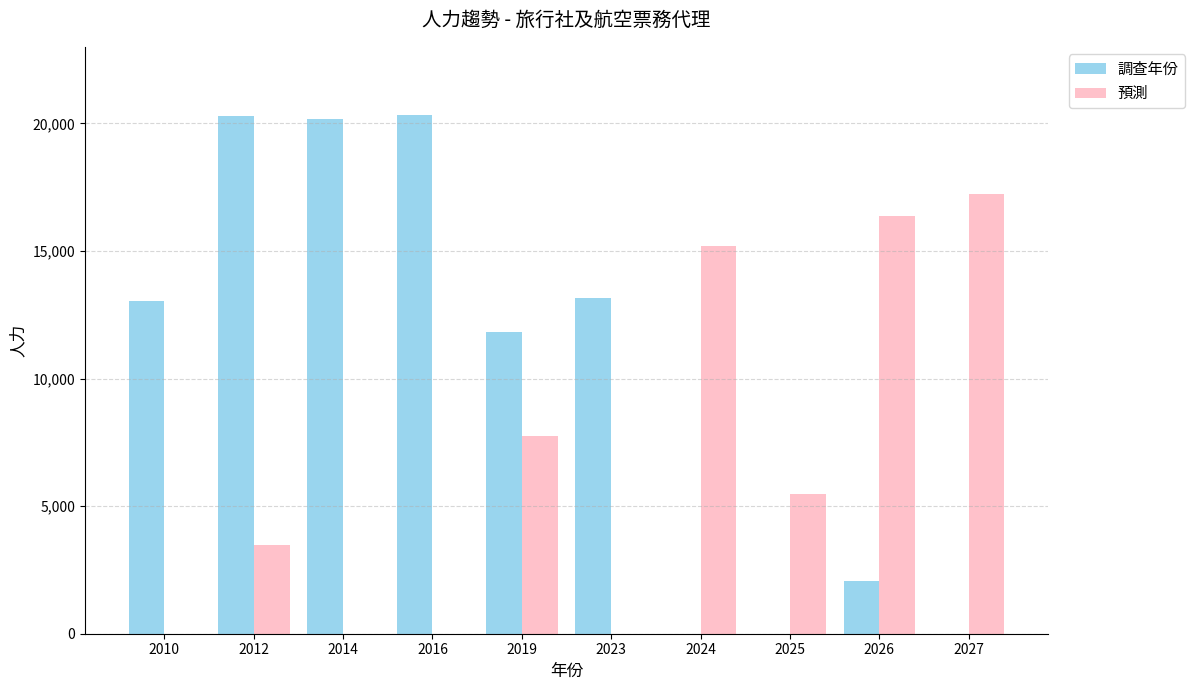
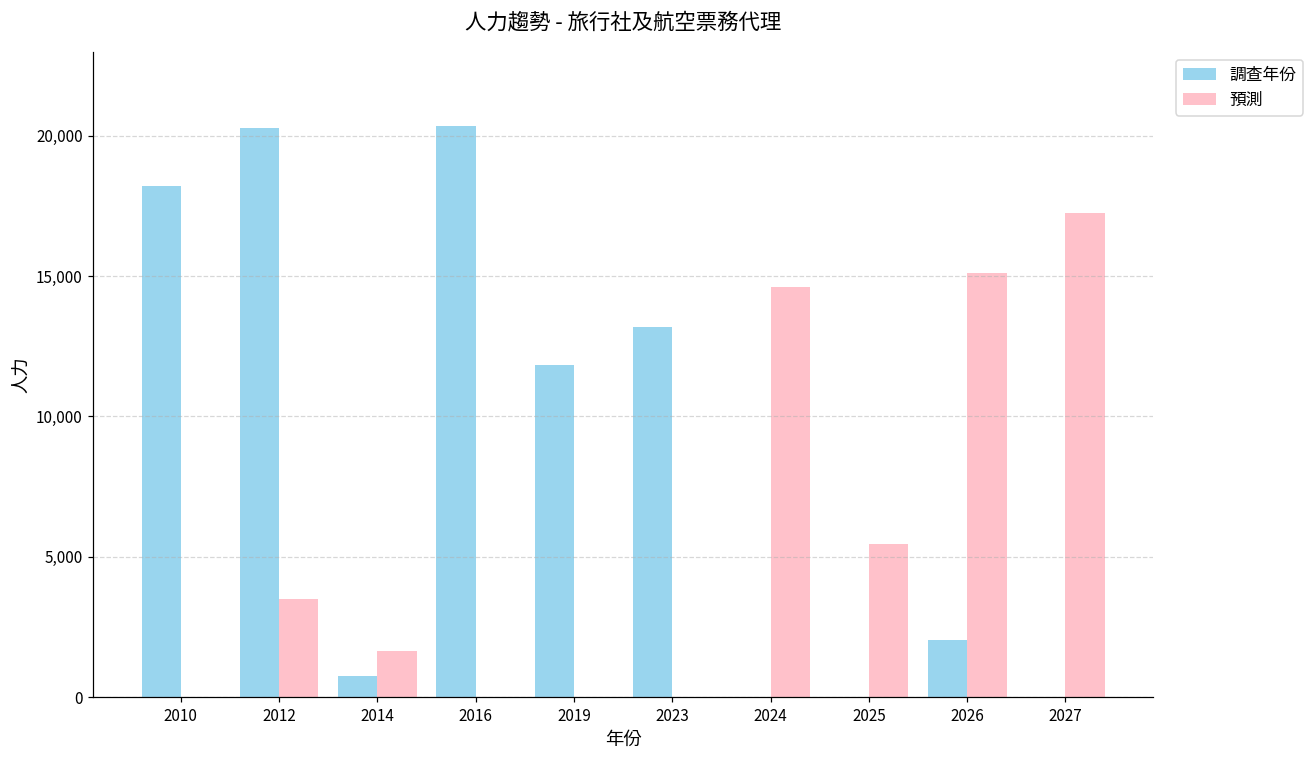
調查年份, 2010: 13,000 -> 18,200
調查年份, 2014: 20,200 -> 800
預測, 2014: 0 -> 1,600
預測, 2019: 7,800 -> 0
預測, 2024: 15,200 -> 14,600
預測, 2026: 16,400 -> 15,100
